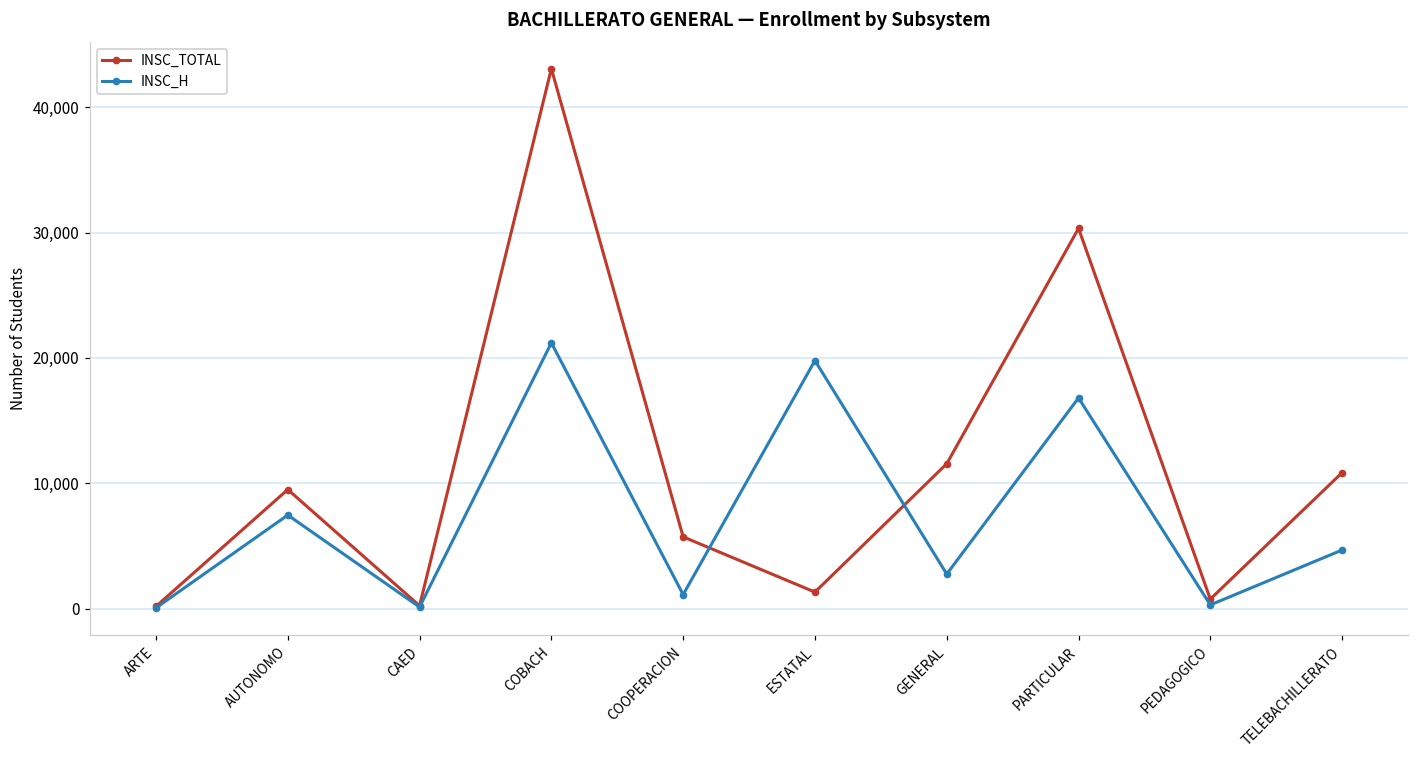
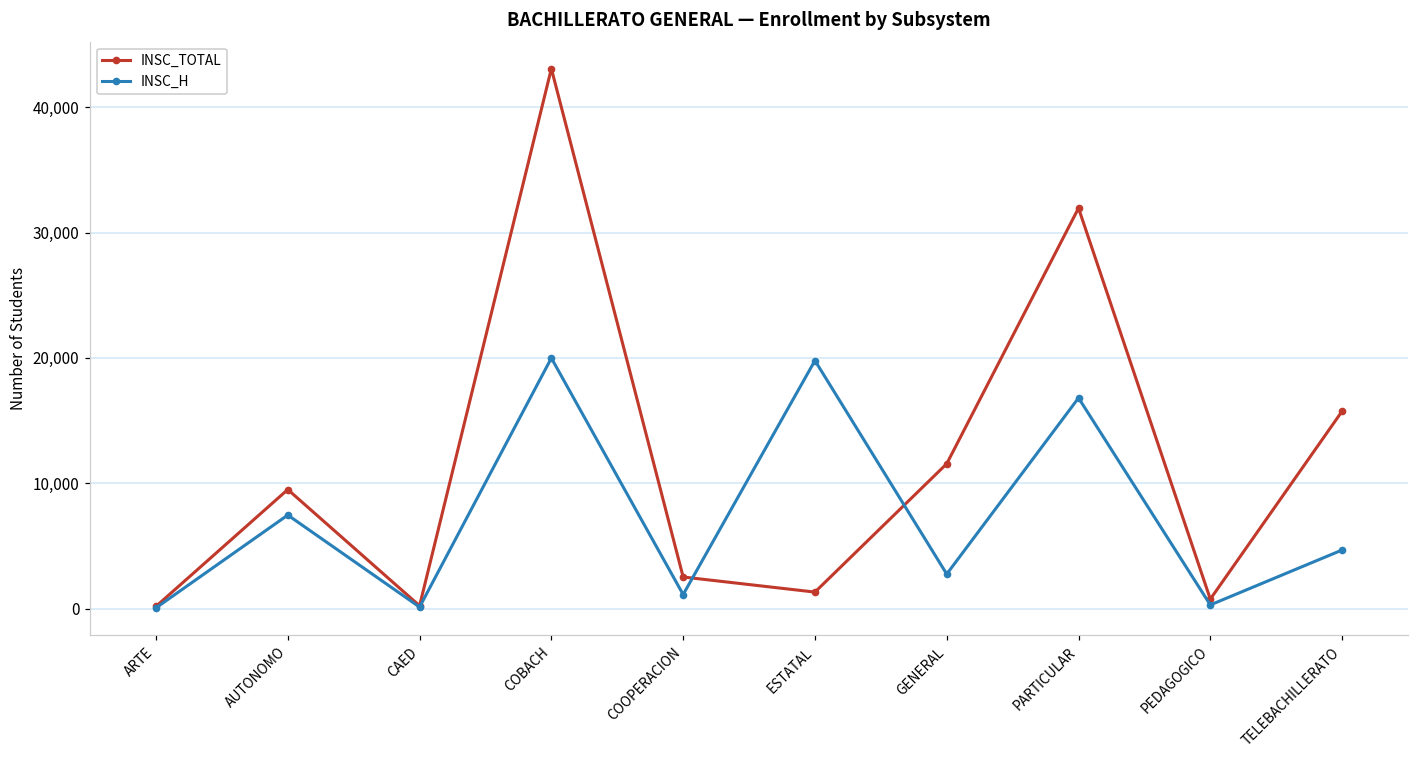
INSC_H, COBACH: 21,200 -> 20,000
INSC_TOTAL, COOPERACION: 5,700 -> 2,500
INSC_TOTAL, PARTICULAR: 30,300 -> 31,900
INSC_TOTAL, TELEBACHILLERATO: 10,800 -> 15,800
